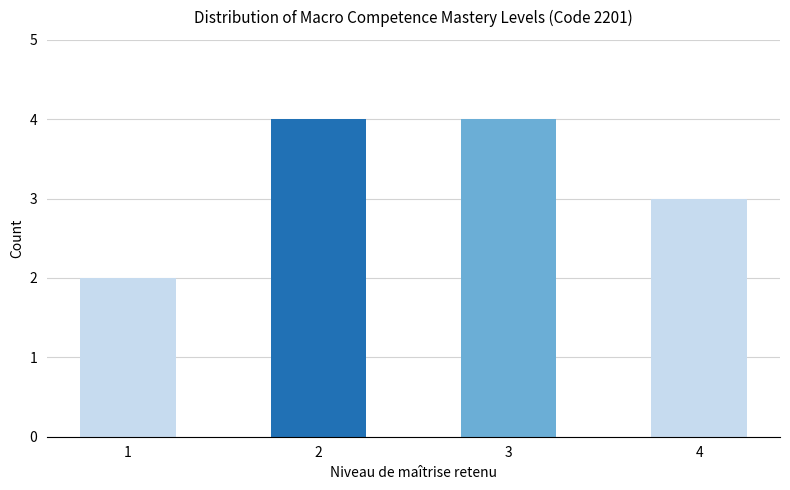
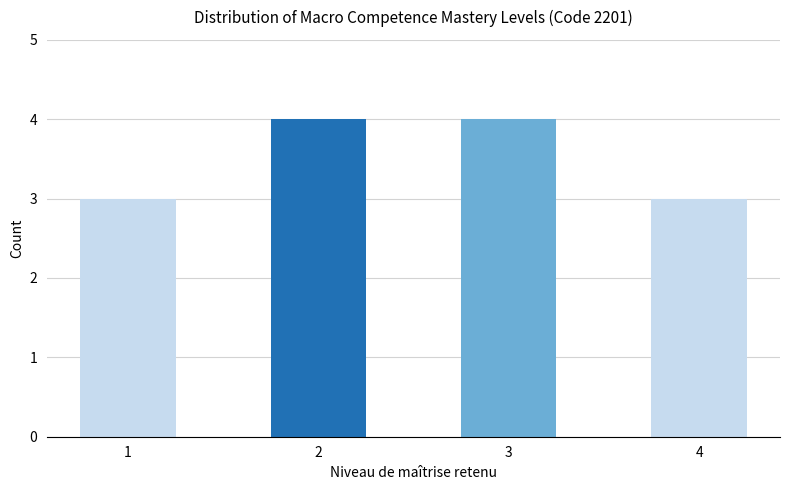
1: 2 -> 3
